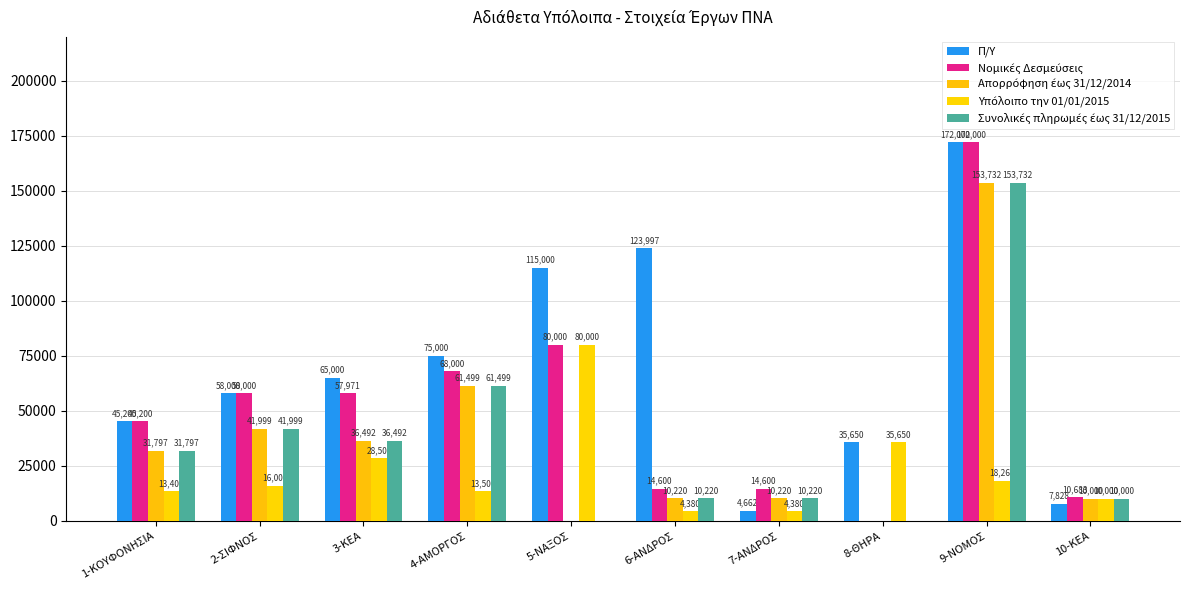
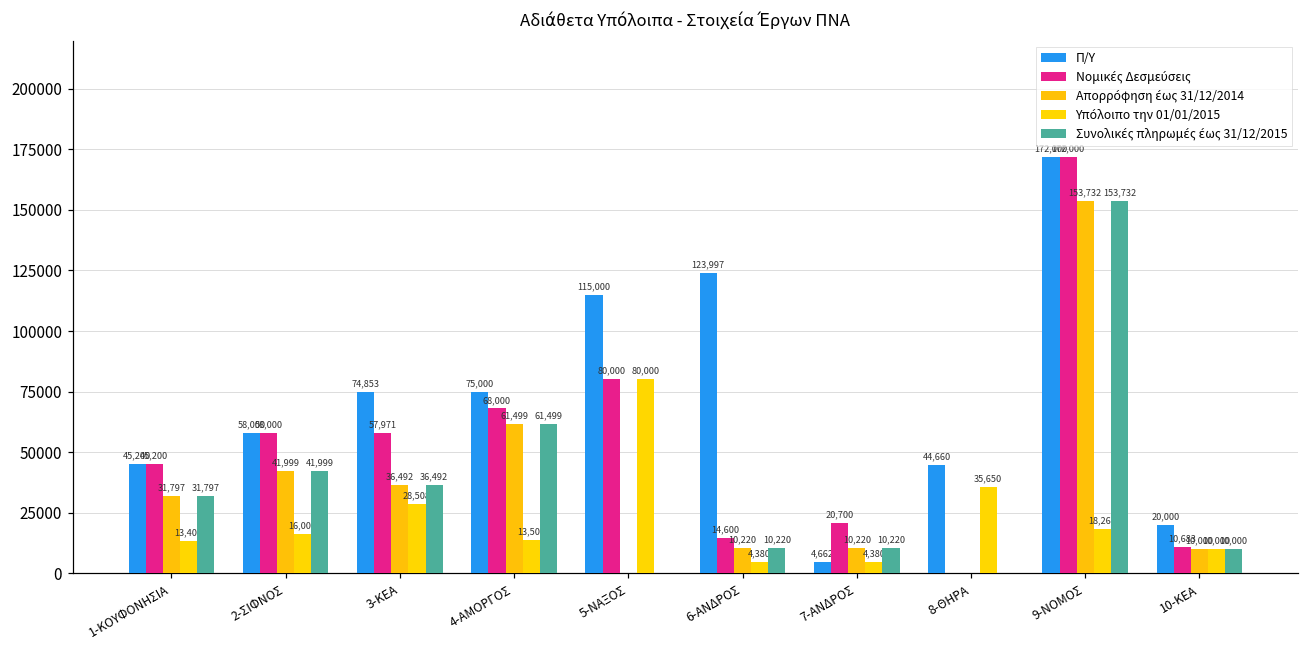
Π/Υ, 3-ΚΕΑ: 65,000 -> 74,853
Νομικές Δεσμεύσεις, 7-ΑΝΔΡΟΣ: 14,600 -> 20,700
Π/Υ, 8-ΘΗΡΑ: 35,650 -> 44,660
Π/Υ, 10-ΚΕΑ: 7,828 -> 20,000
